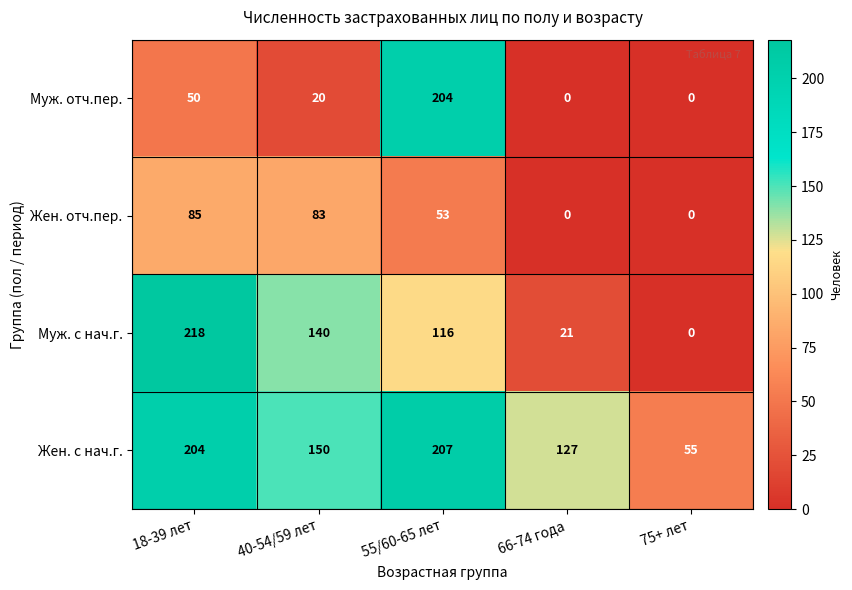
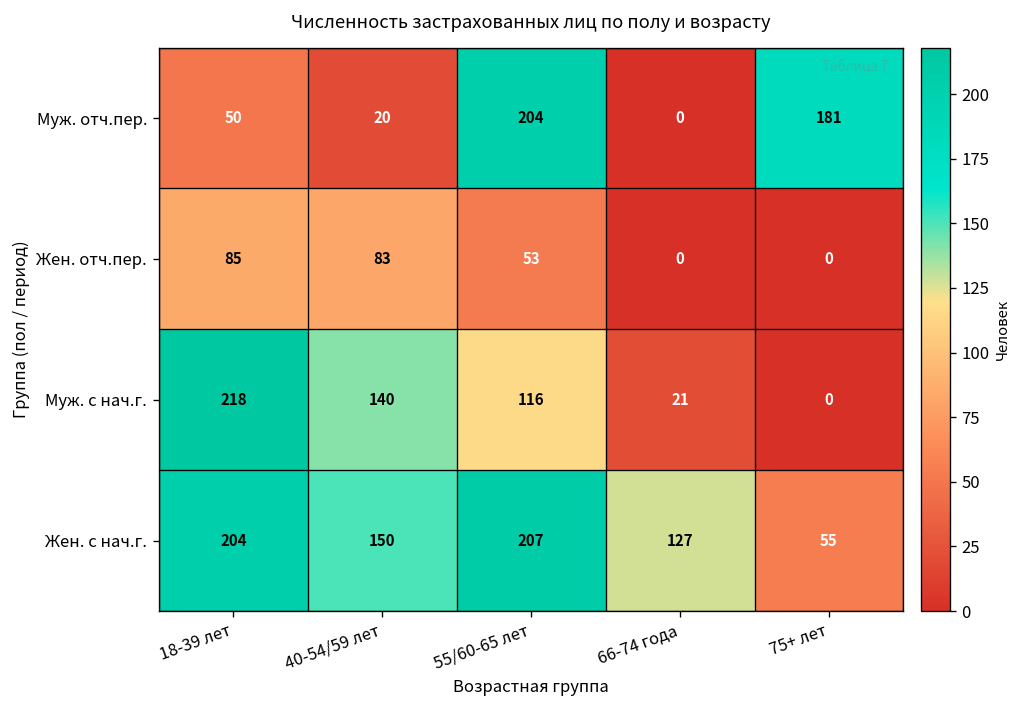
Муж. отч.пер., 75+ лет: 0 -> 181
